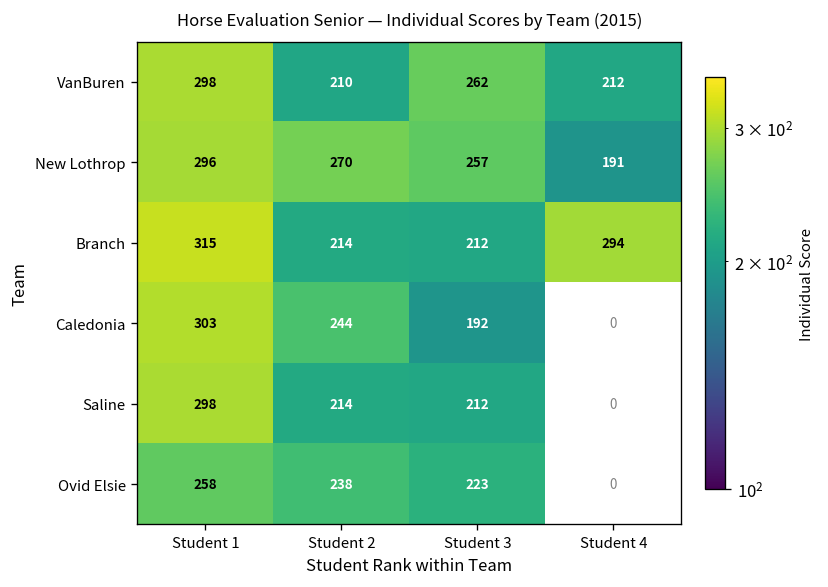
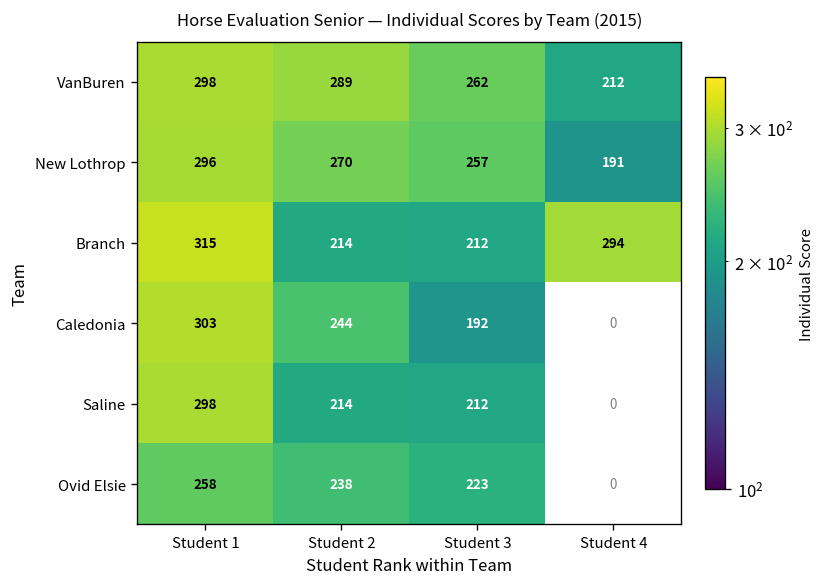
VanBuren, Student 2: 210 -> 289
